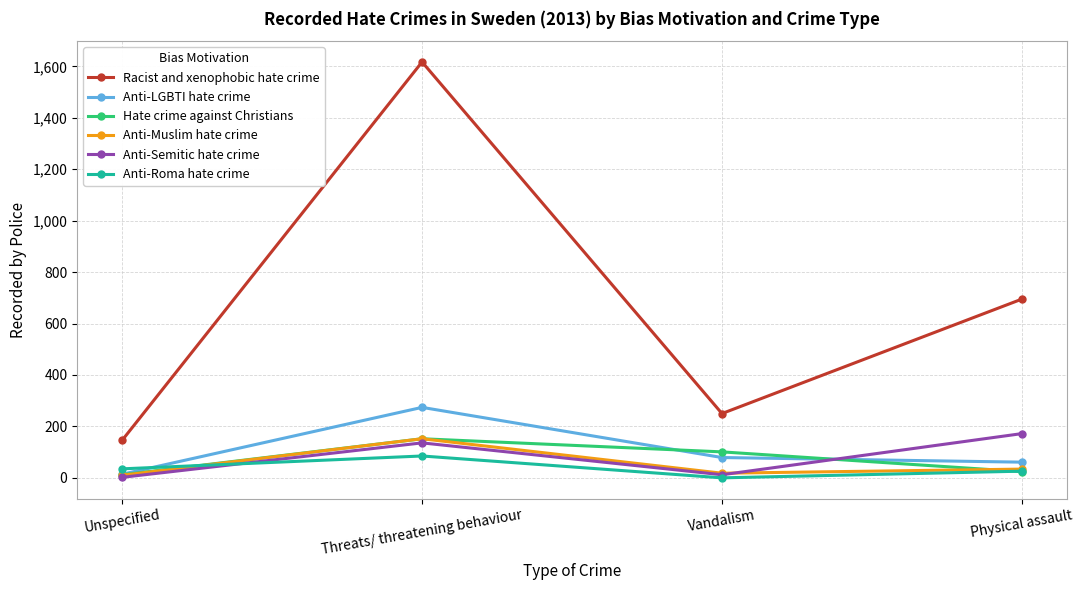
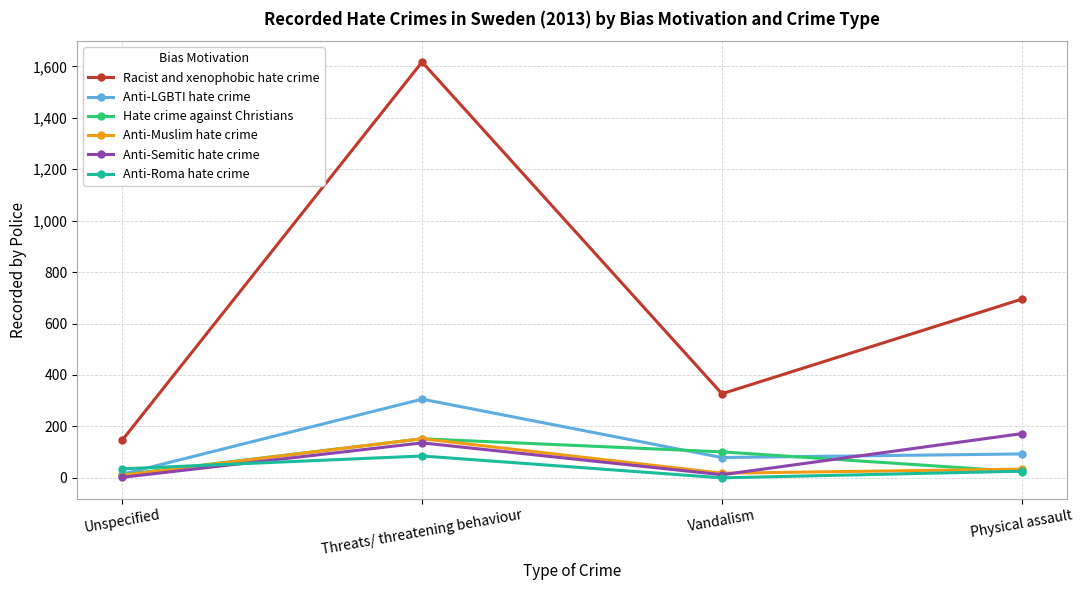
Anti-LGBTI hate crime, Threats/ threatening behaviour: 270 -> 310
Racist and xenophobic hate crime, Vandalism: 250 -> 330
Anti-LGBTI hate crime, Physical assault: 60 -> 90
